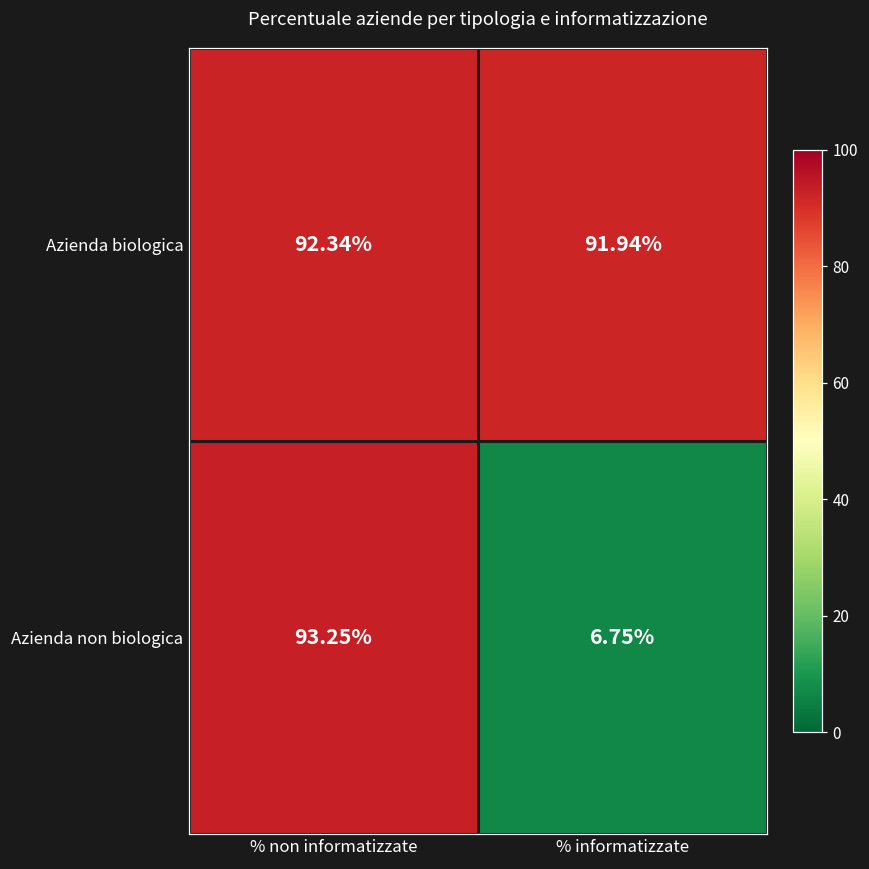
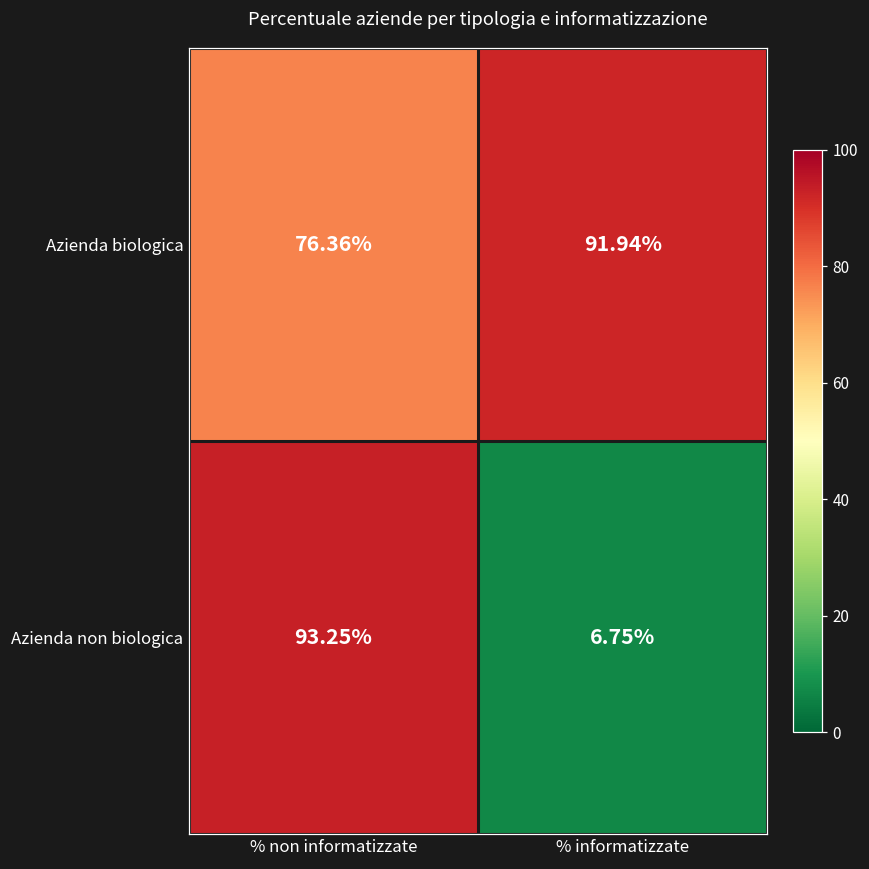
Azienda biologica, % non informatizzate: 92.34% -> 76.36%
